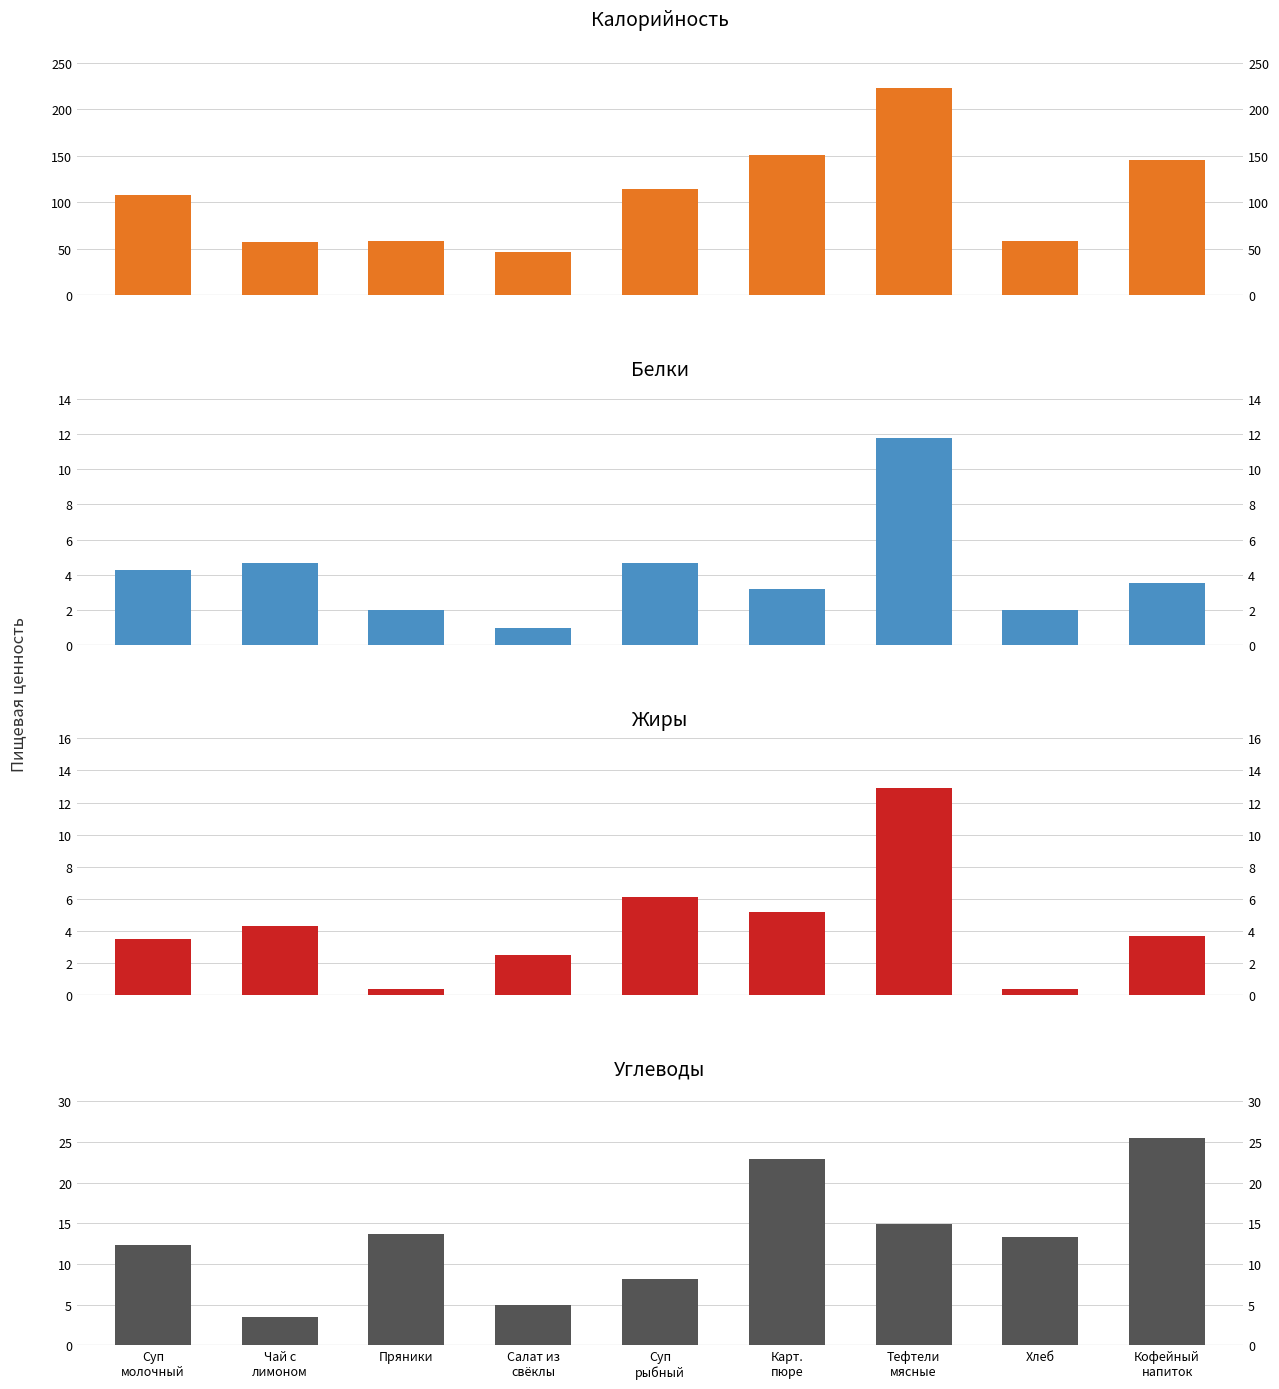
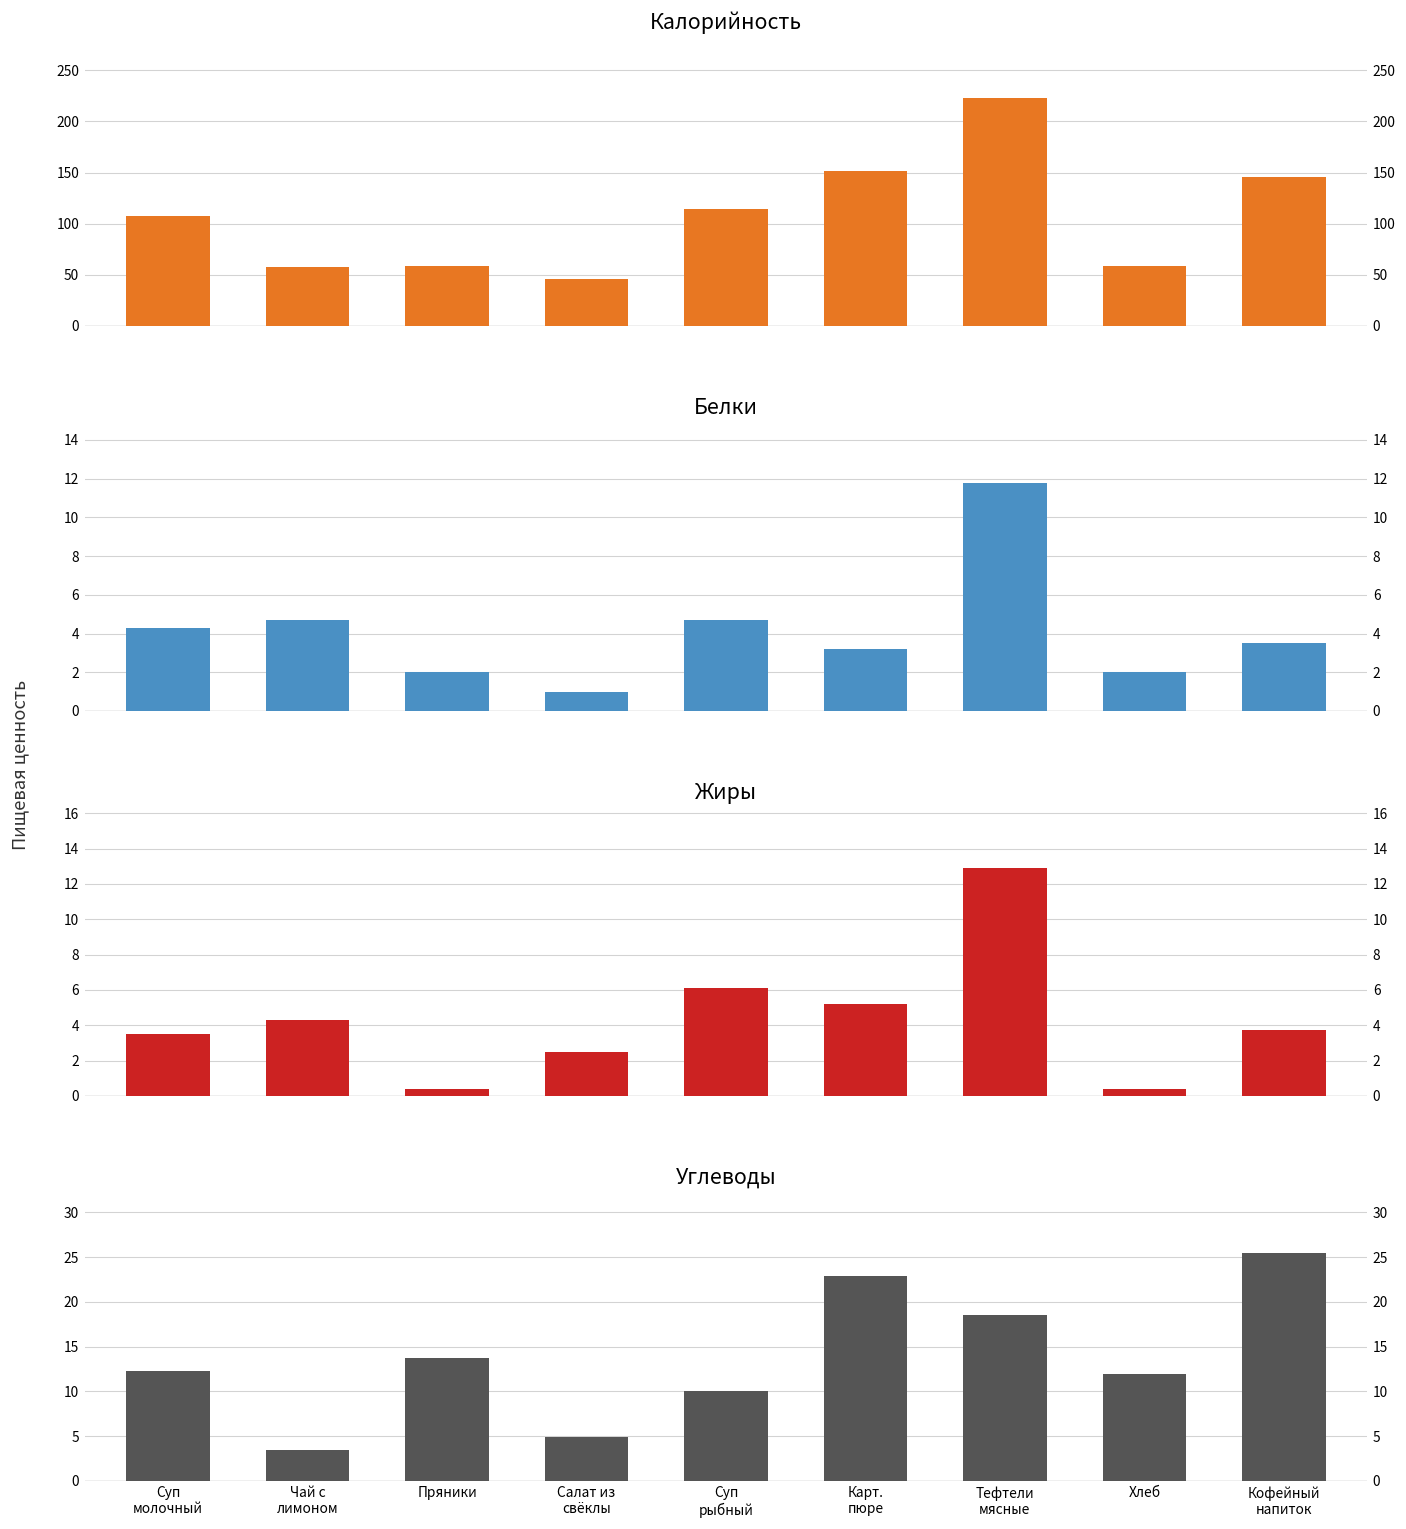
Углеводы, Суп рыбный: 8 -> 10
Углеводы, Тефтели мясные: 15 -> 19
Углеводы, Хлеб: 13 -> 12
